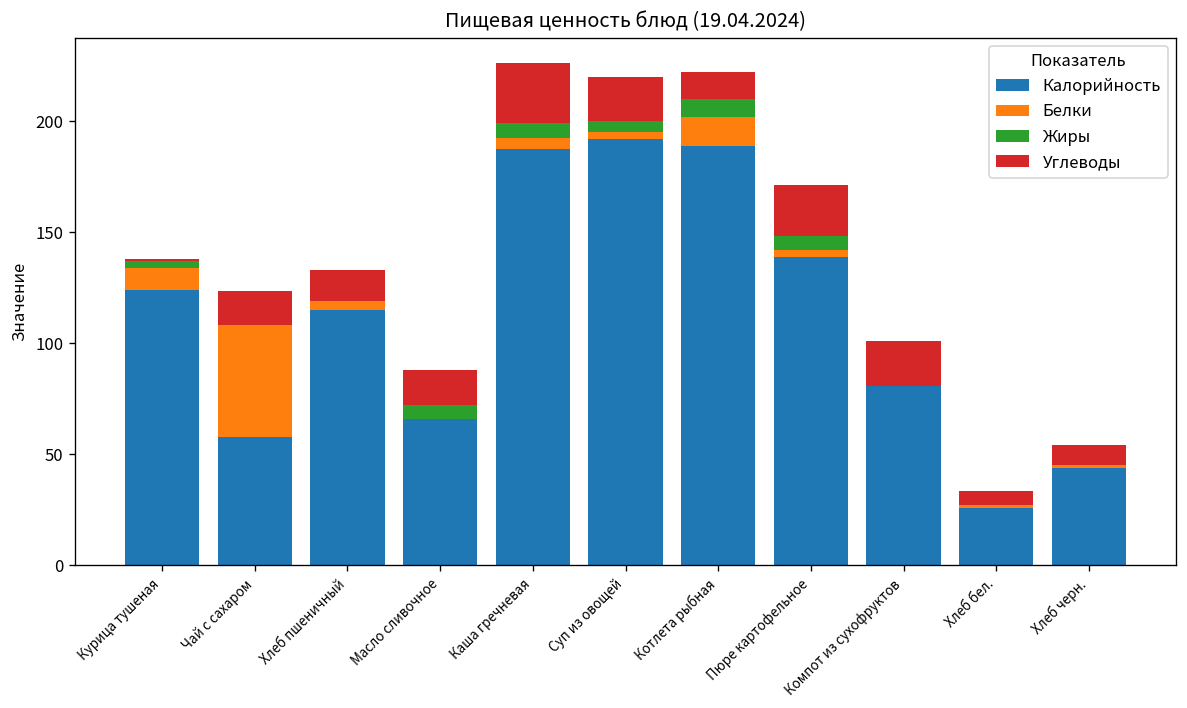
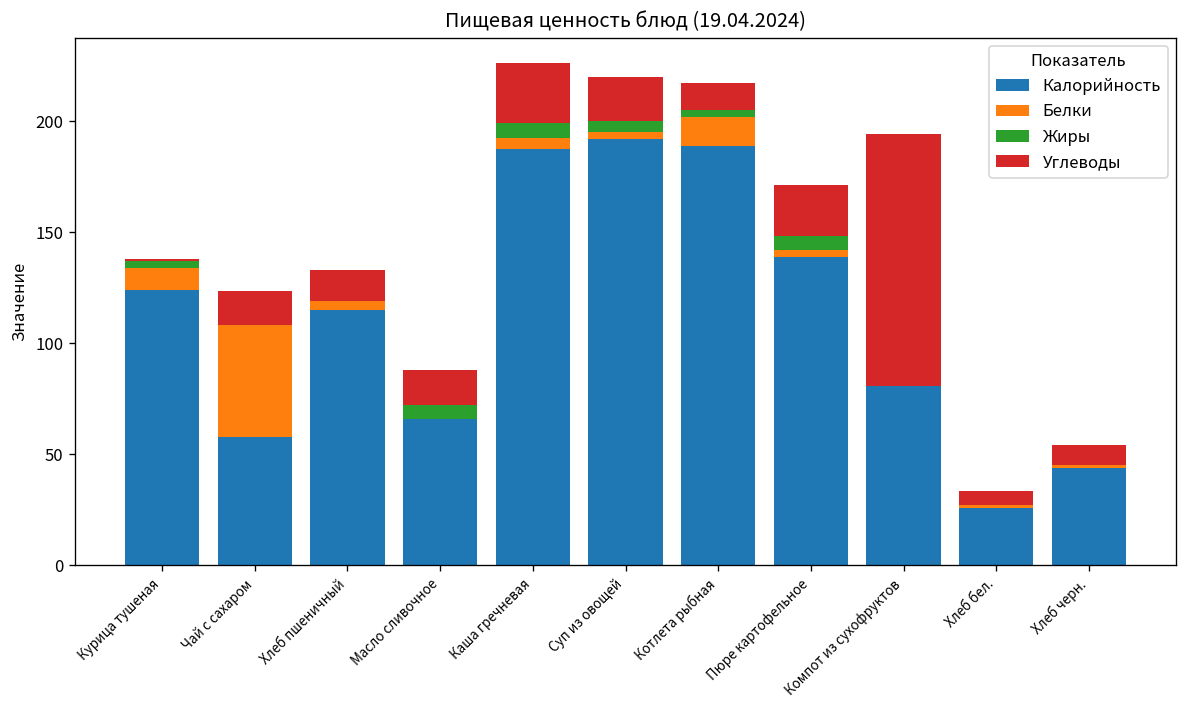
Жиры, Котлета рыбная: 8 -> 3
Углеводы, Компот из сухофруктов: 20 -> 113
